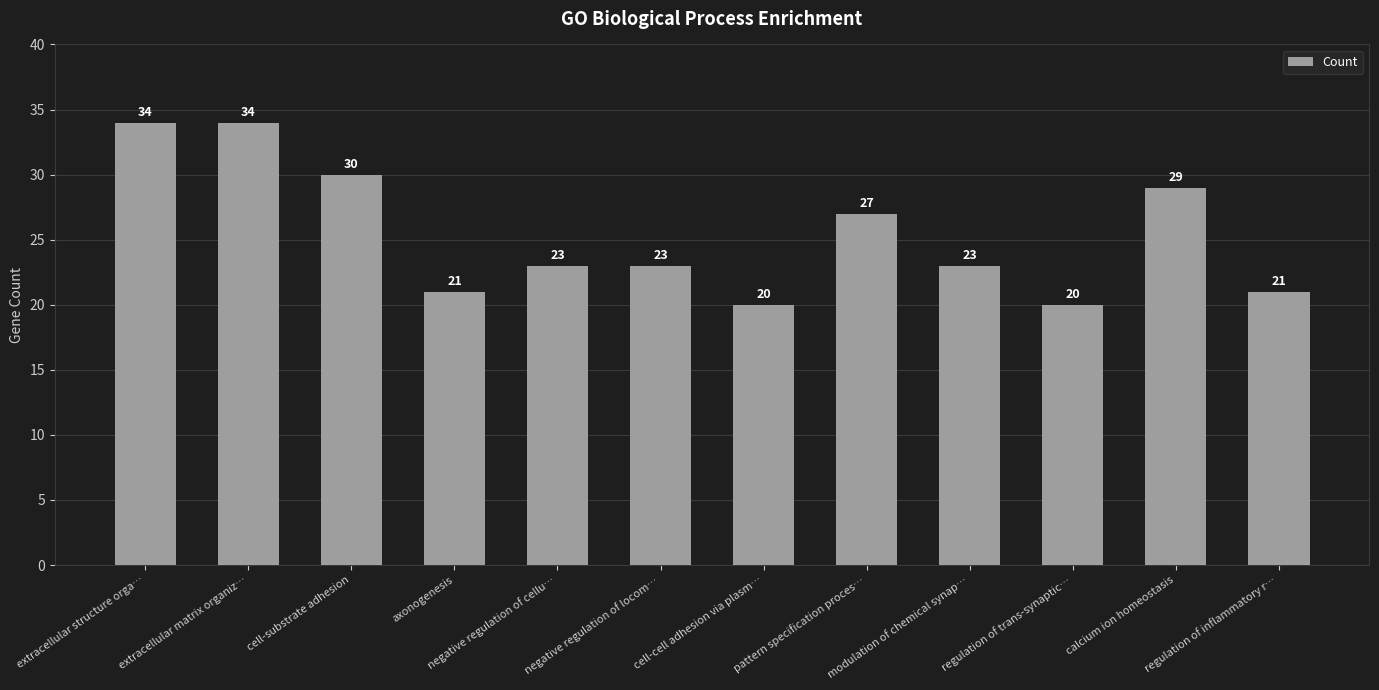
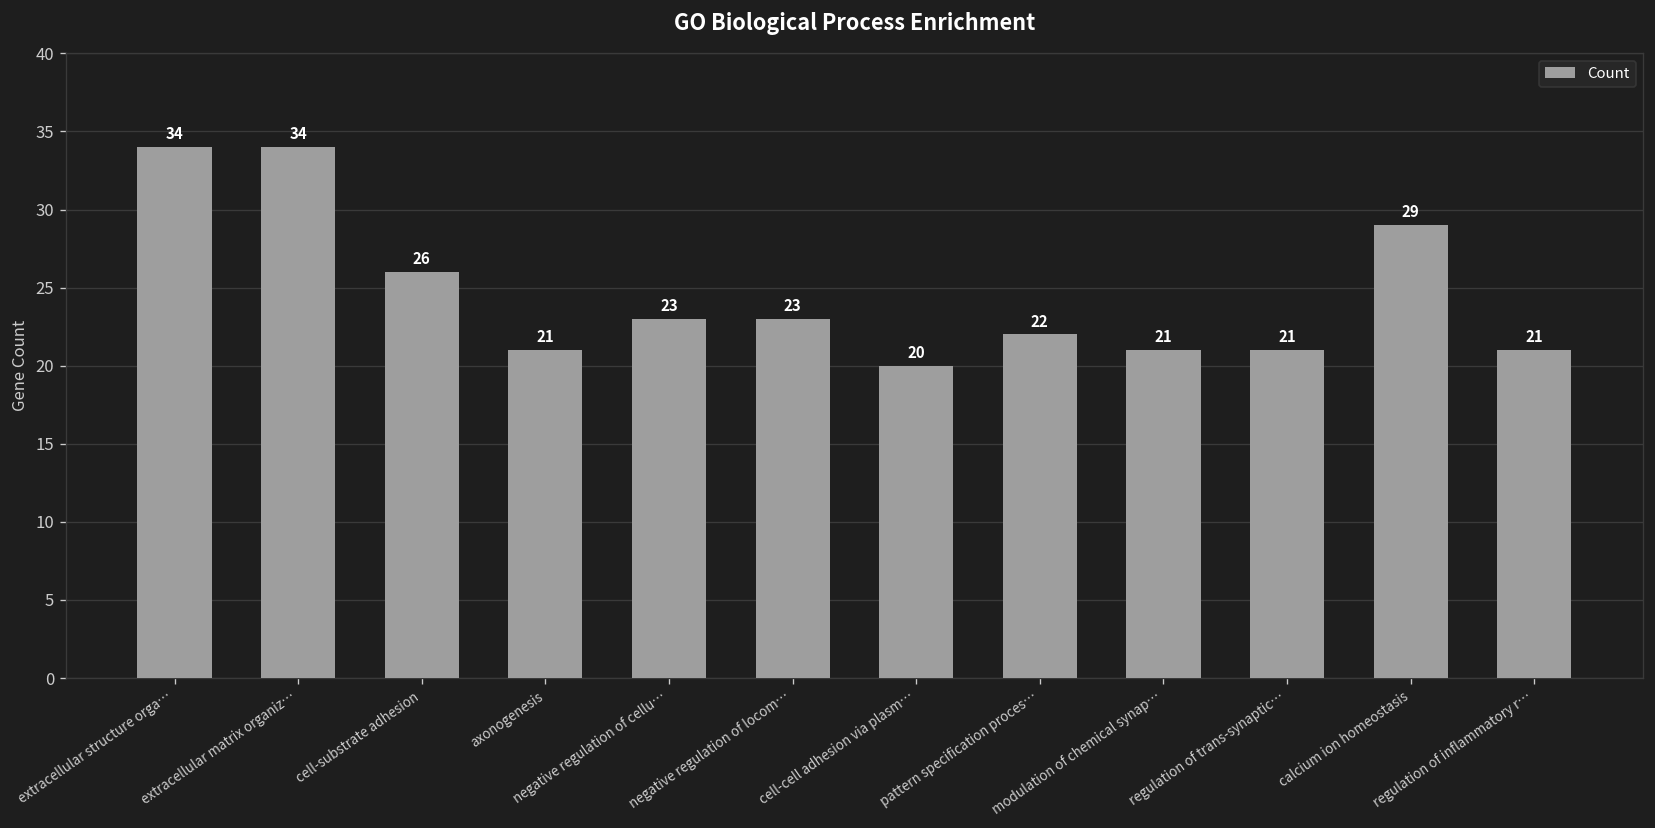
cell-substrate adhesion: 30 -> 26
pattern specification proces…: 27 -> 22
modulation of chemical synap…: 23 -> 21
regulation of trans-synaptic…: 20 -> 21
